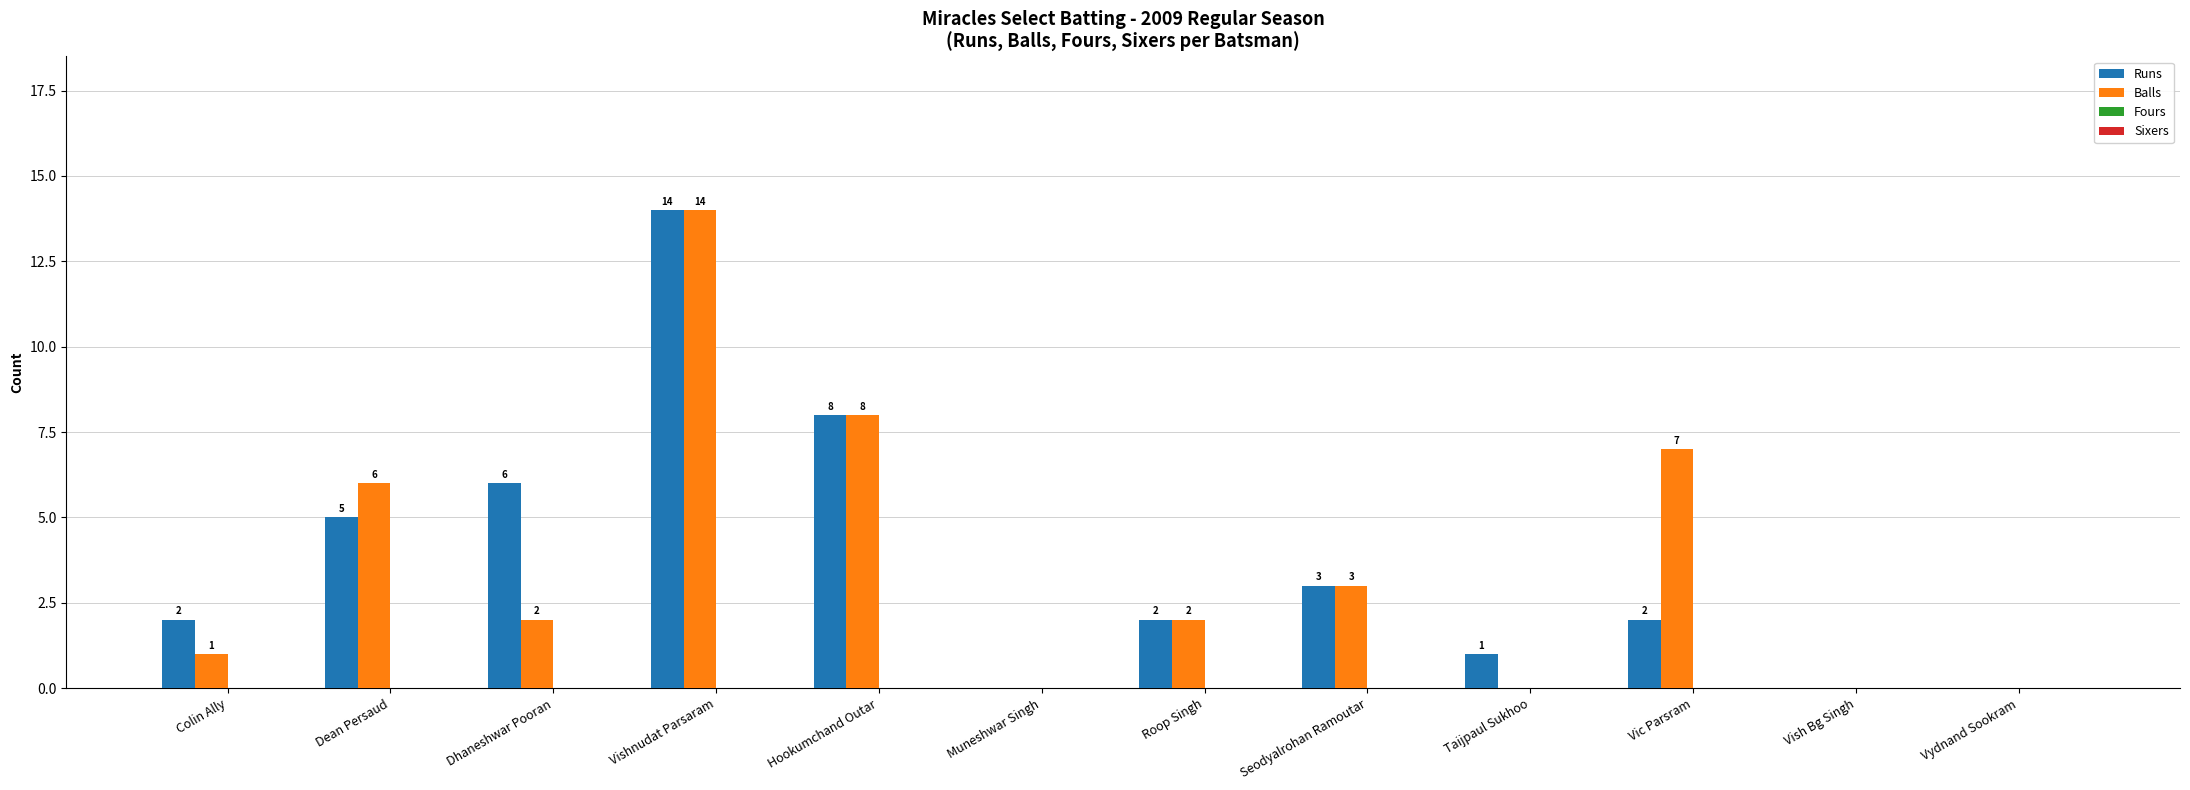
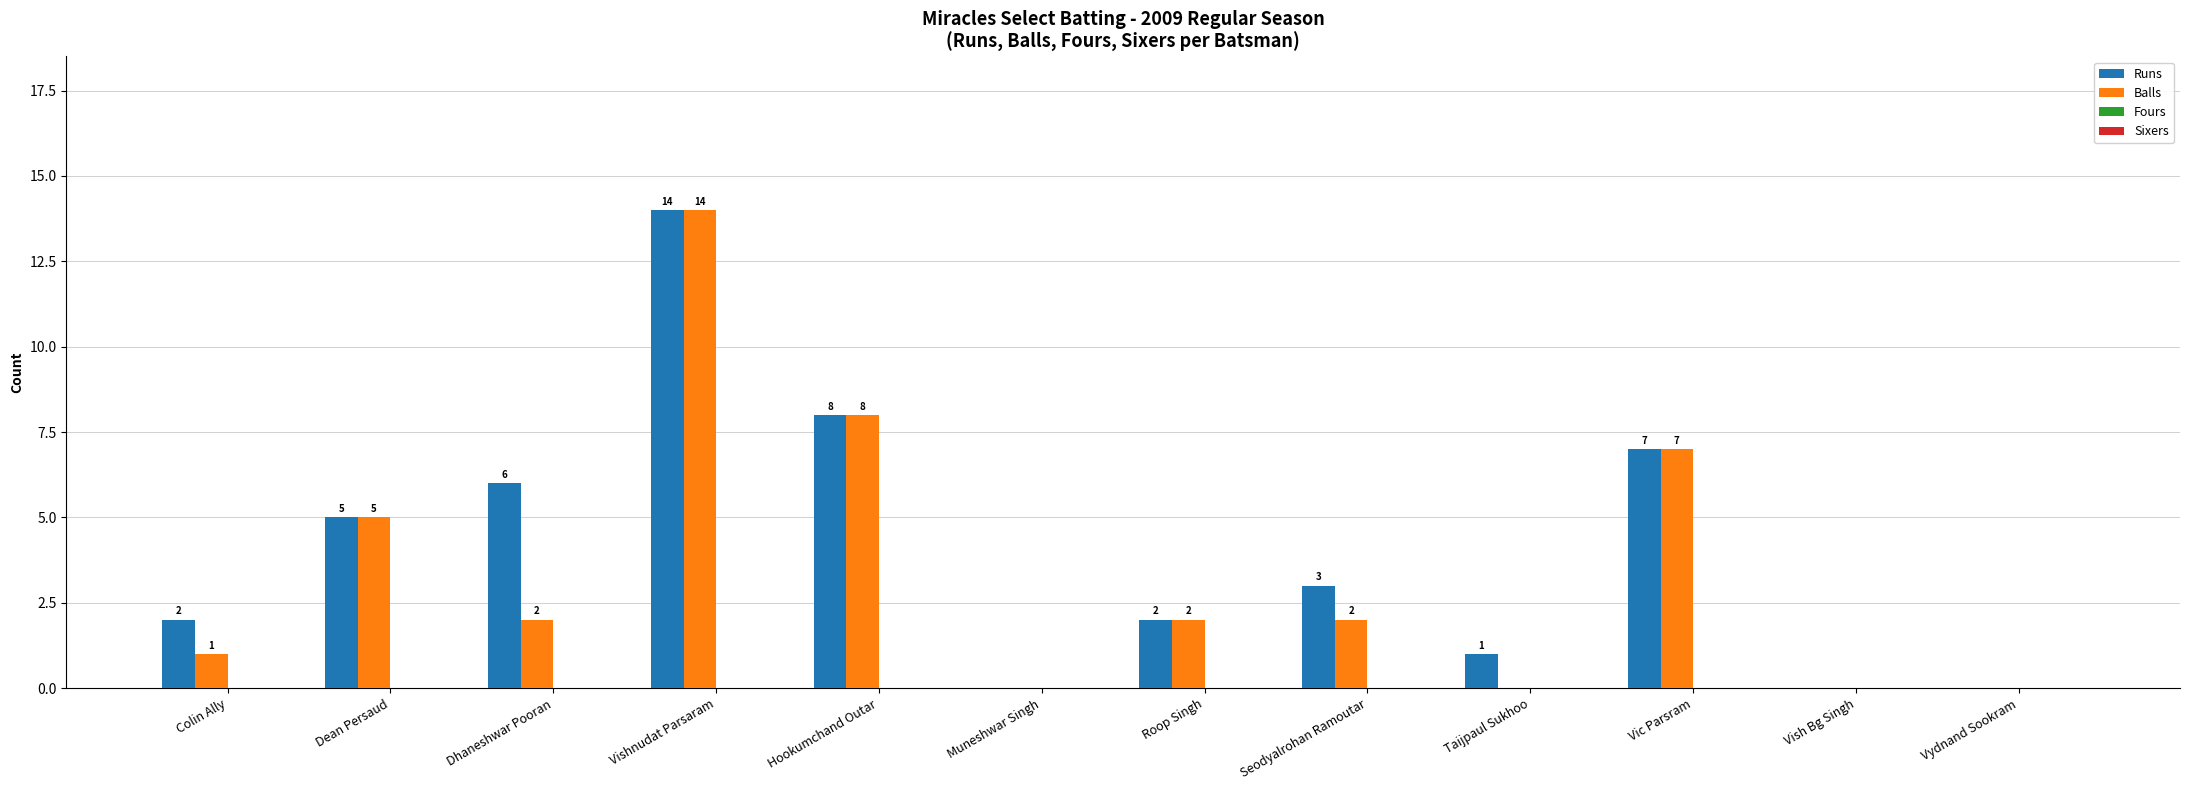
Balls, Dean Persaud: 6 -> 5
Balls, Seodyalrohan Ramoutar: 3 -> 2
Runs, Vic Parsram: 2 -> 7
